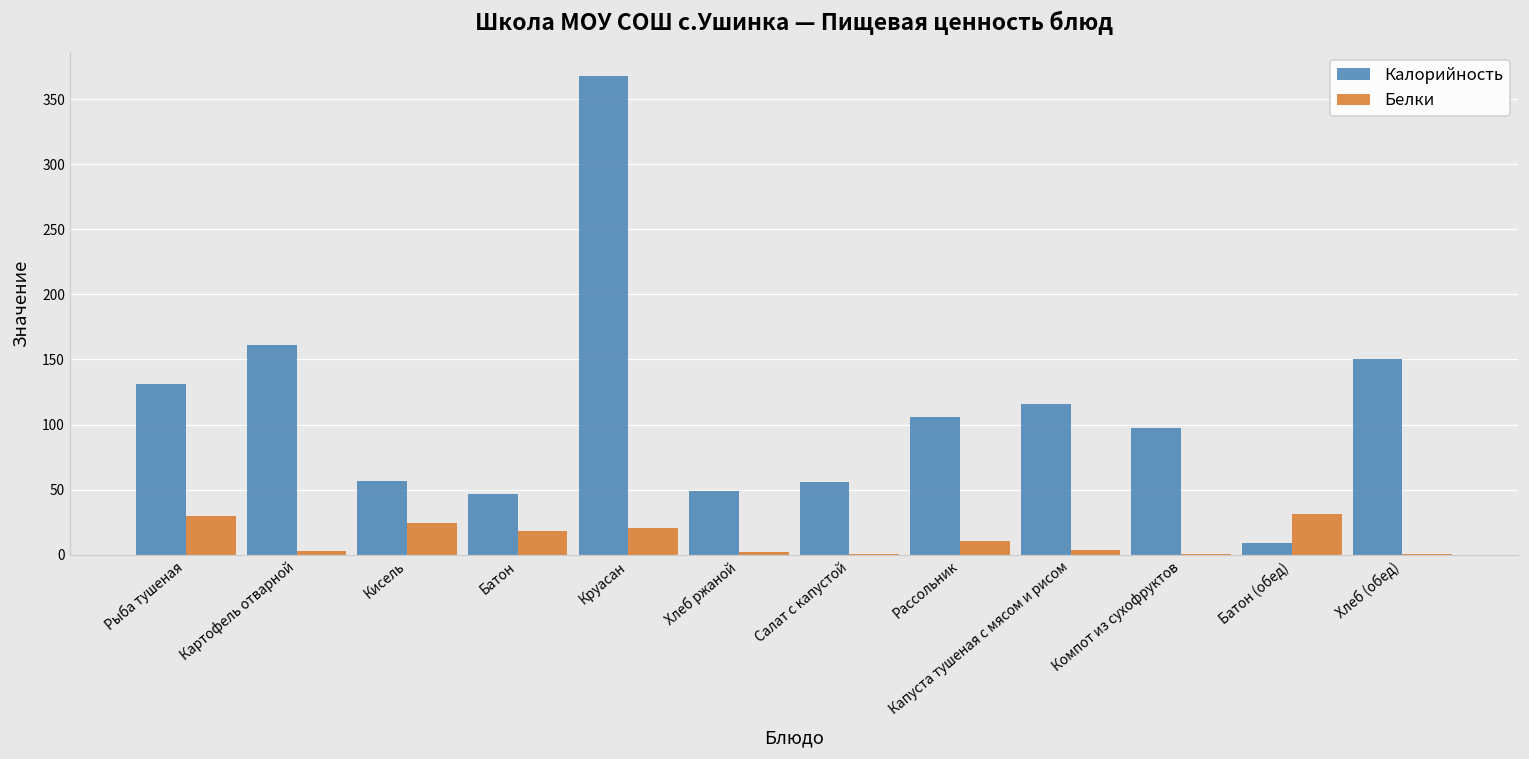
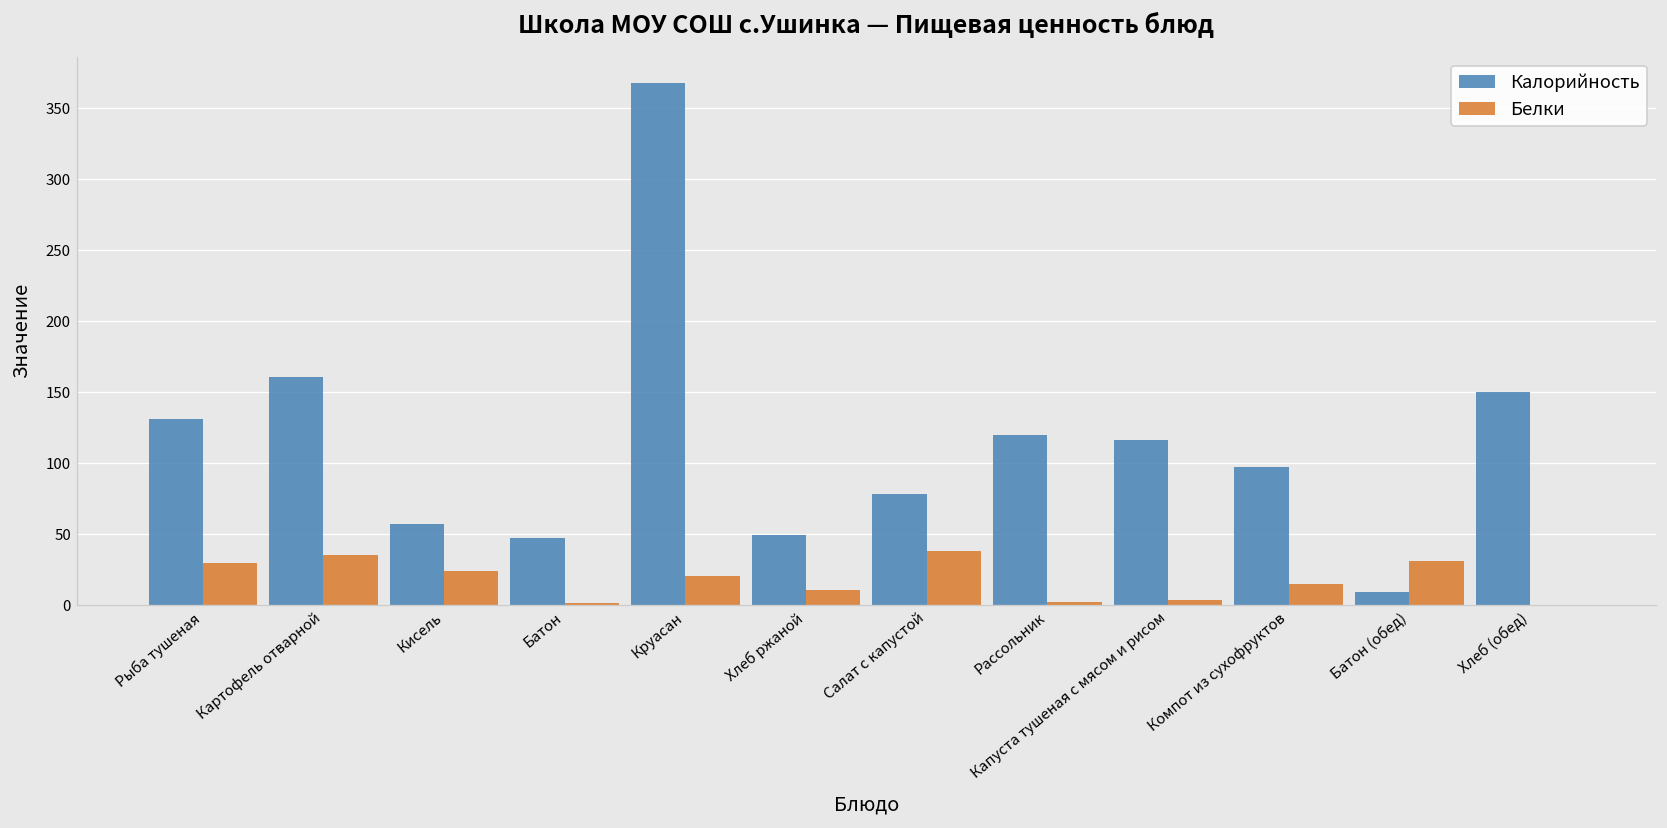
Белки, Картофель отварной: 3 -> 35
Белки, Батон: 18 -> 2
Белки, Хлеб ржаной: 2 -> 11
Калорийность, Салат с капустой: 56 -> 78
Белки, Салат с капустой: 1 -> 38
Калорийность, Рассольник: 106 -> 120
Белки, Рассольник: 11 -> 2
Белки, Компот из сухофруктов: 1 -> 15
